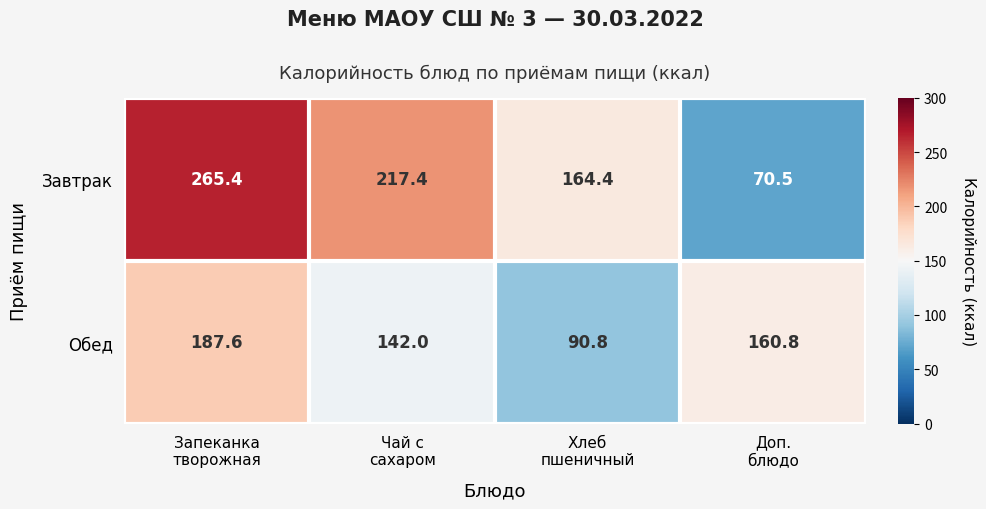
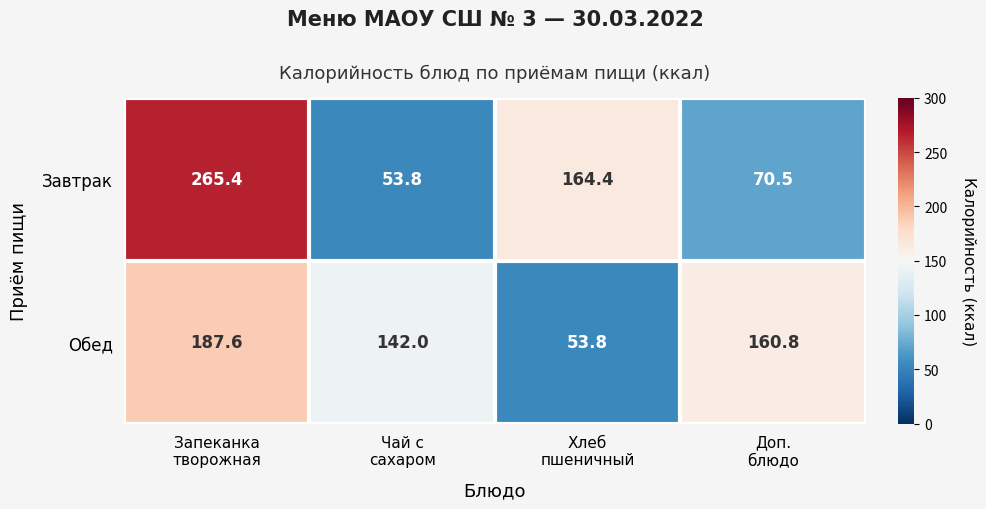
Завтрак, Чай с сахаром: 217.4 -> 53.8
Обед, Хлеб пшеничный: 90.8 -> 53.8
